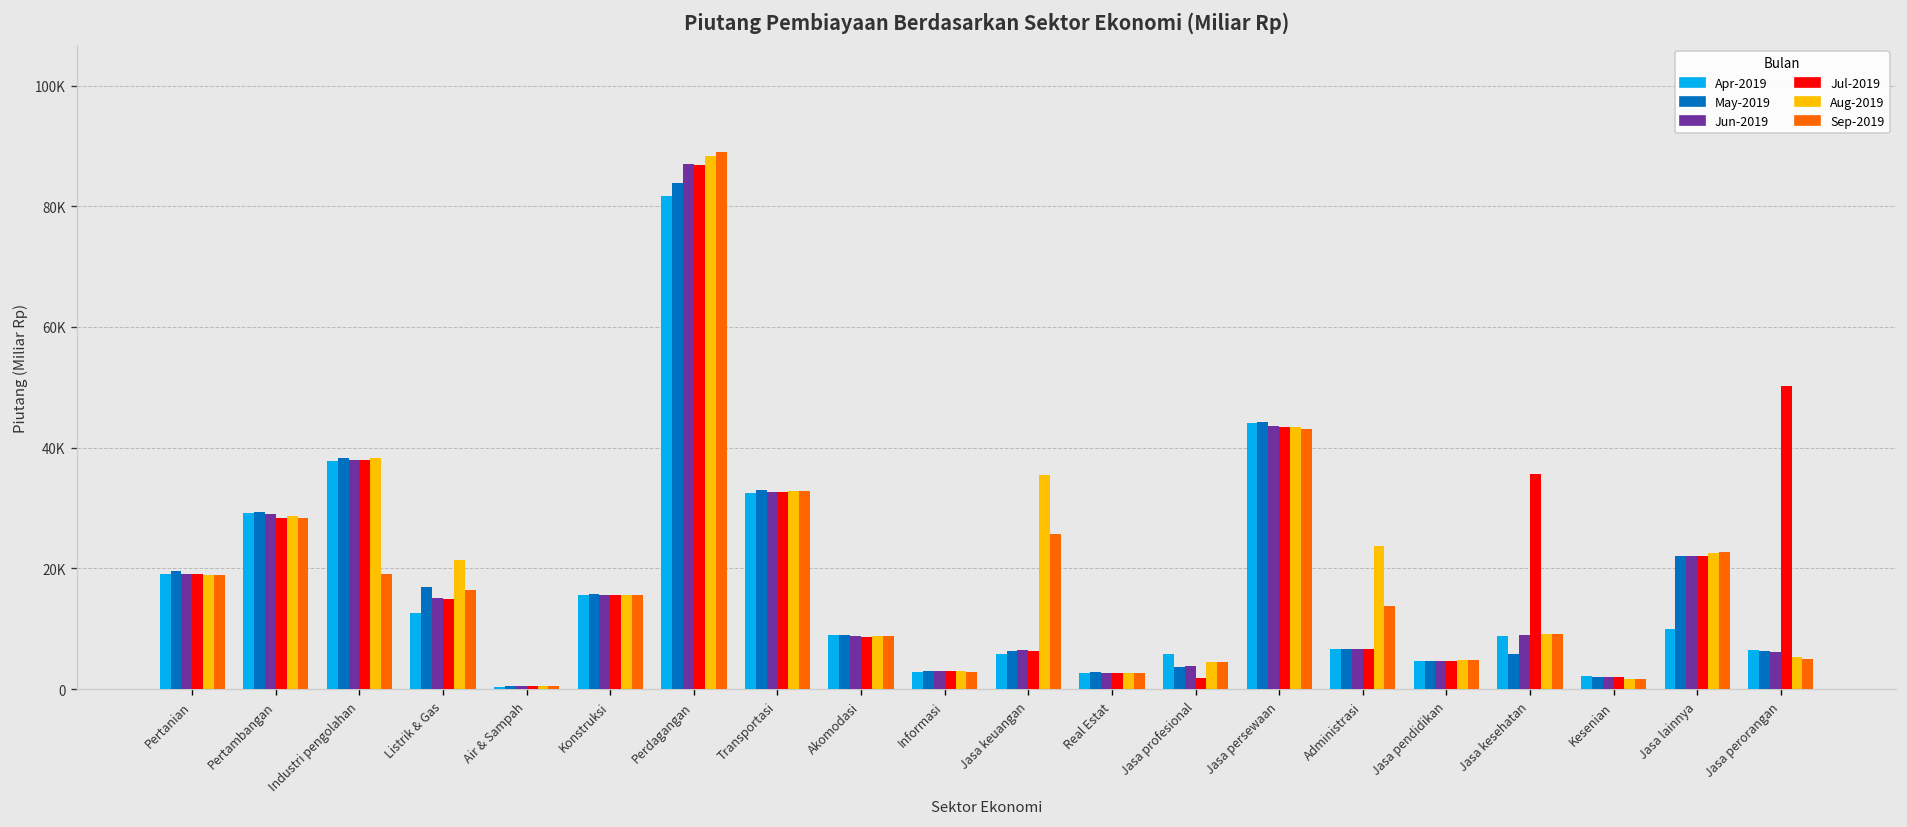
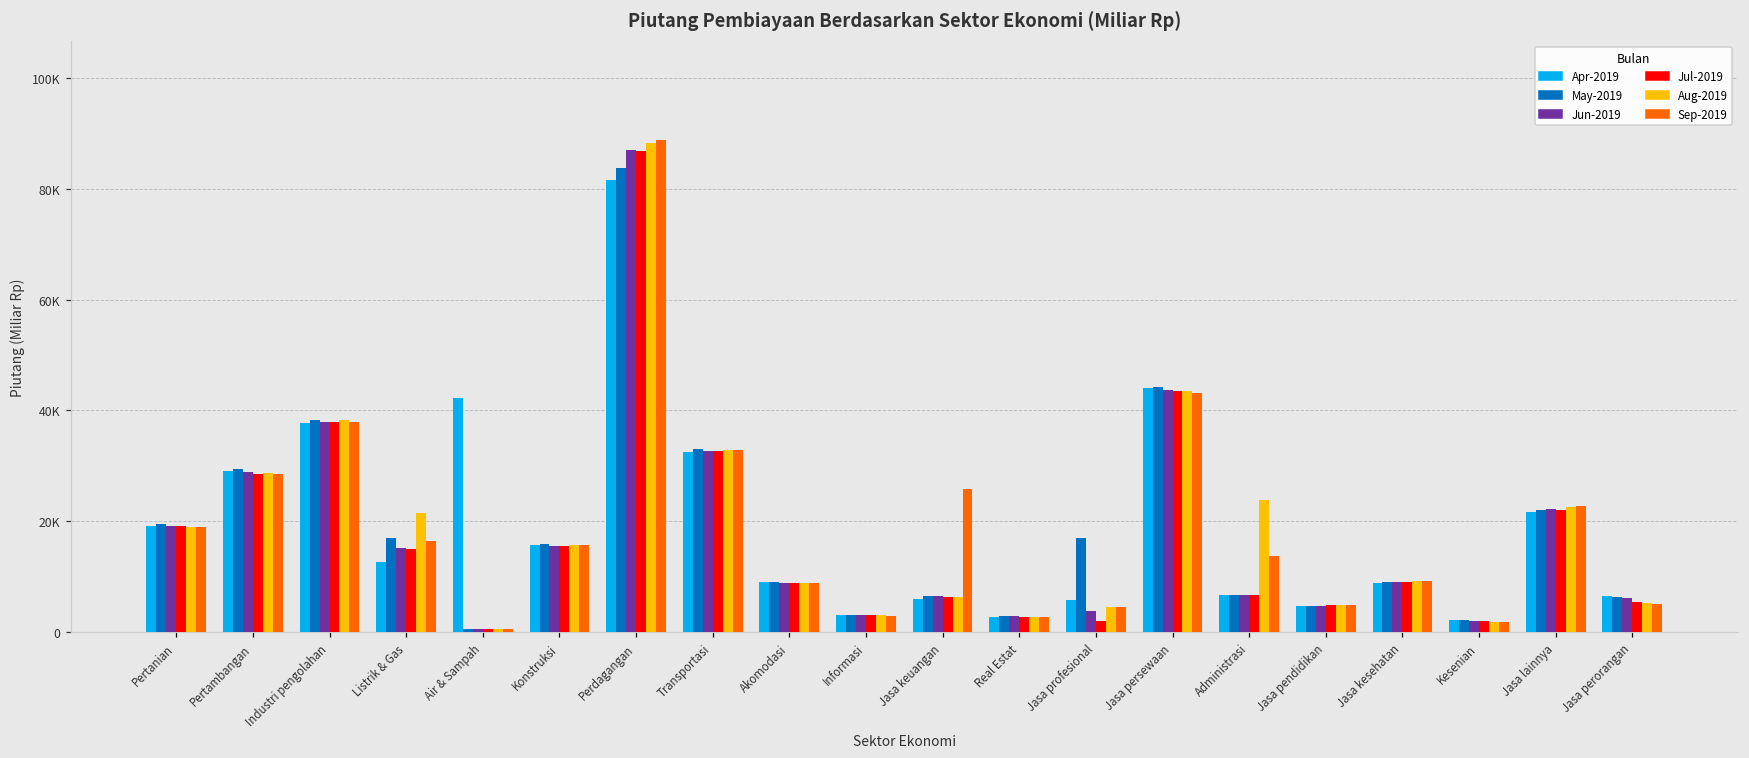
Sep-2019, Industri pengolahan: 19000 -> 38000
Apr-2019, Air & Sampah: 0 -> 42000
Aug-2019, Jasa keuangan: 35000 -> 6000
May-2019, Jasa profesional: 4000 -> 17000
May-2019, Jasa kesehatan: 6000 -> 9000
Jul-2019, Jasa kesehatan: 36000 -> 9000
Apr-2019, Jasa lainnya: 10000 -> 22000
Jul-2019, Jasa perorangan: 50000 -> 5000
